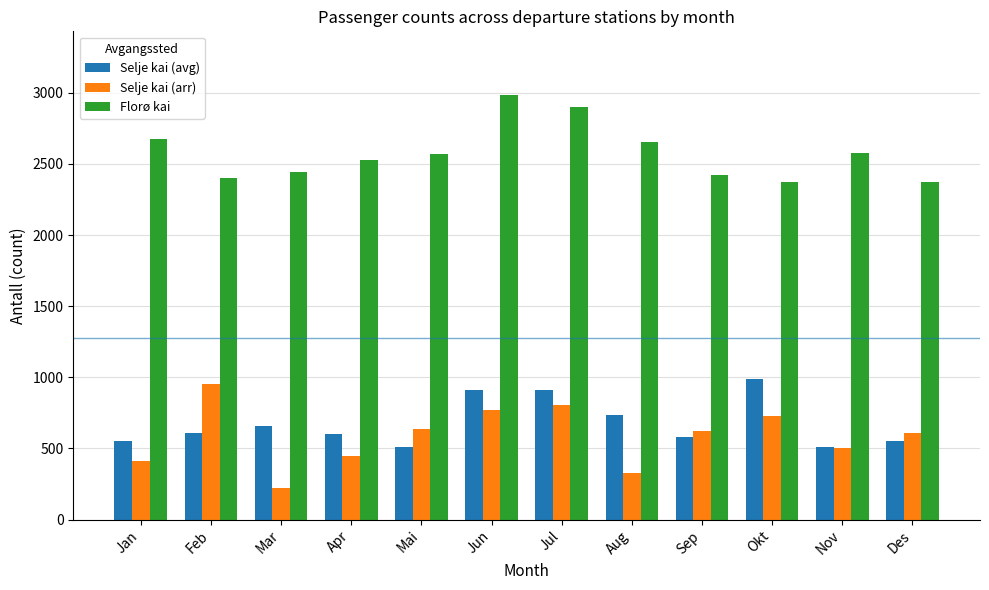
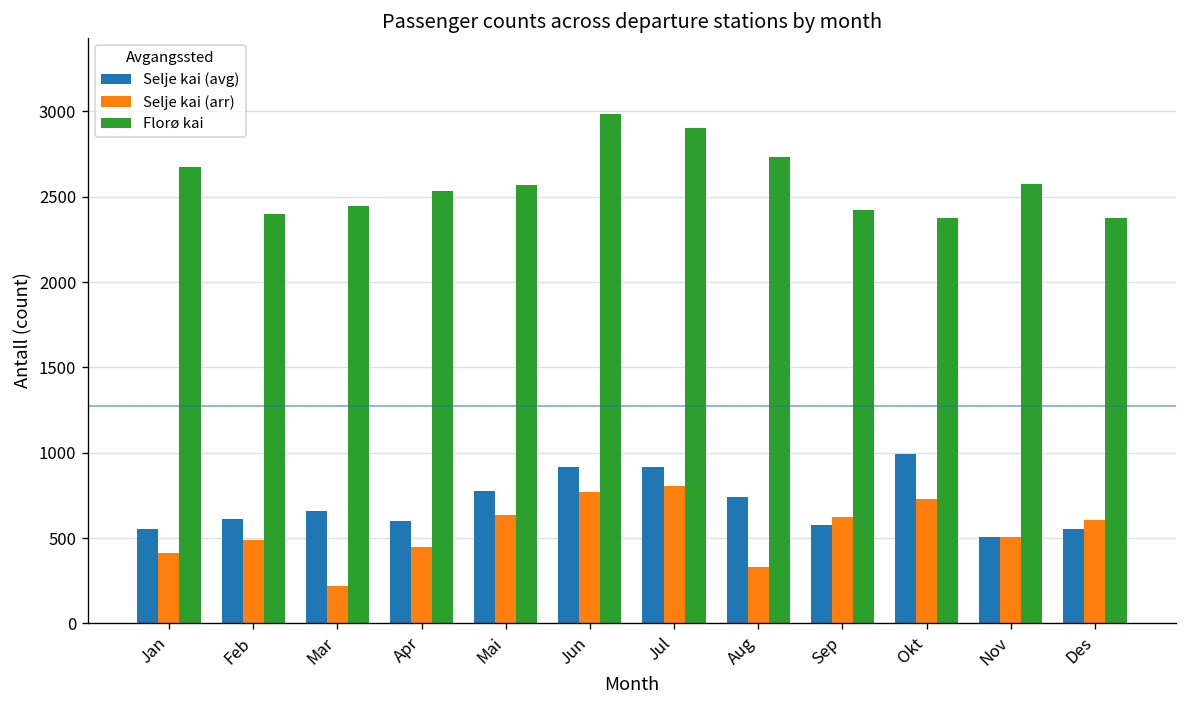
Selje kai (arr), Feb: 950 -> 490
Selje kai (avg), Mai: 510 -> 780
Florø kai, Aug: 2660 -> 2730
